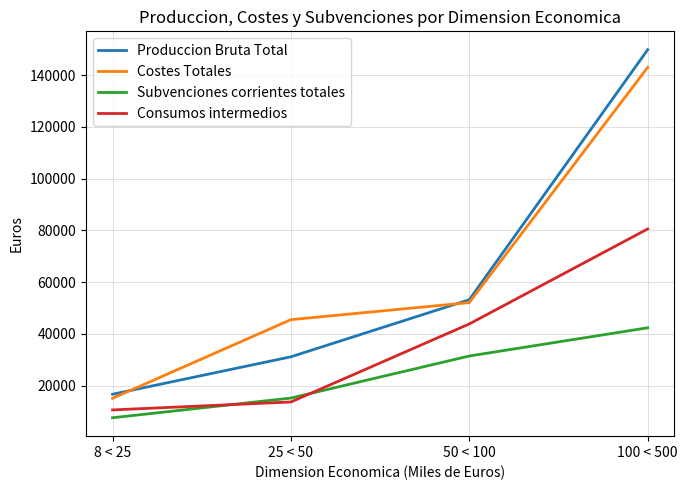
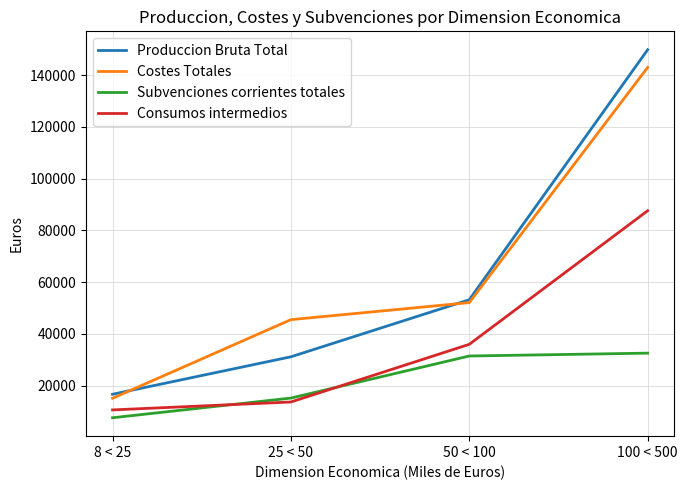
Consumos intermedios, 50 < 100: 44000 -> 36000
Subvenciones corrientes totales, 100 < 500: 42000 -> 33000
Consumos intermedios, 100 < 500: 81000 -> 88000
